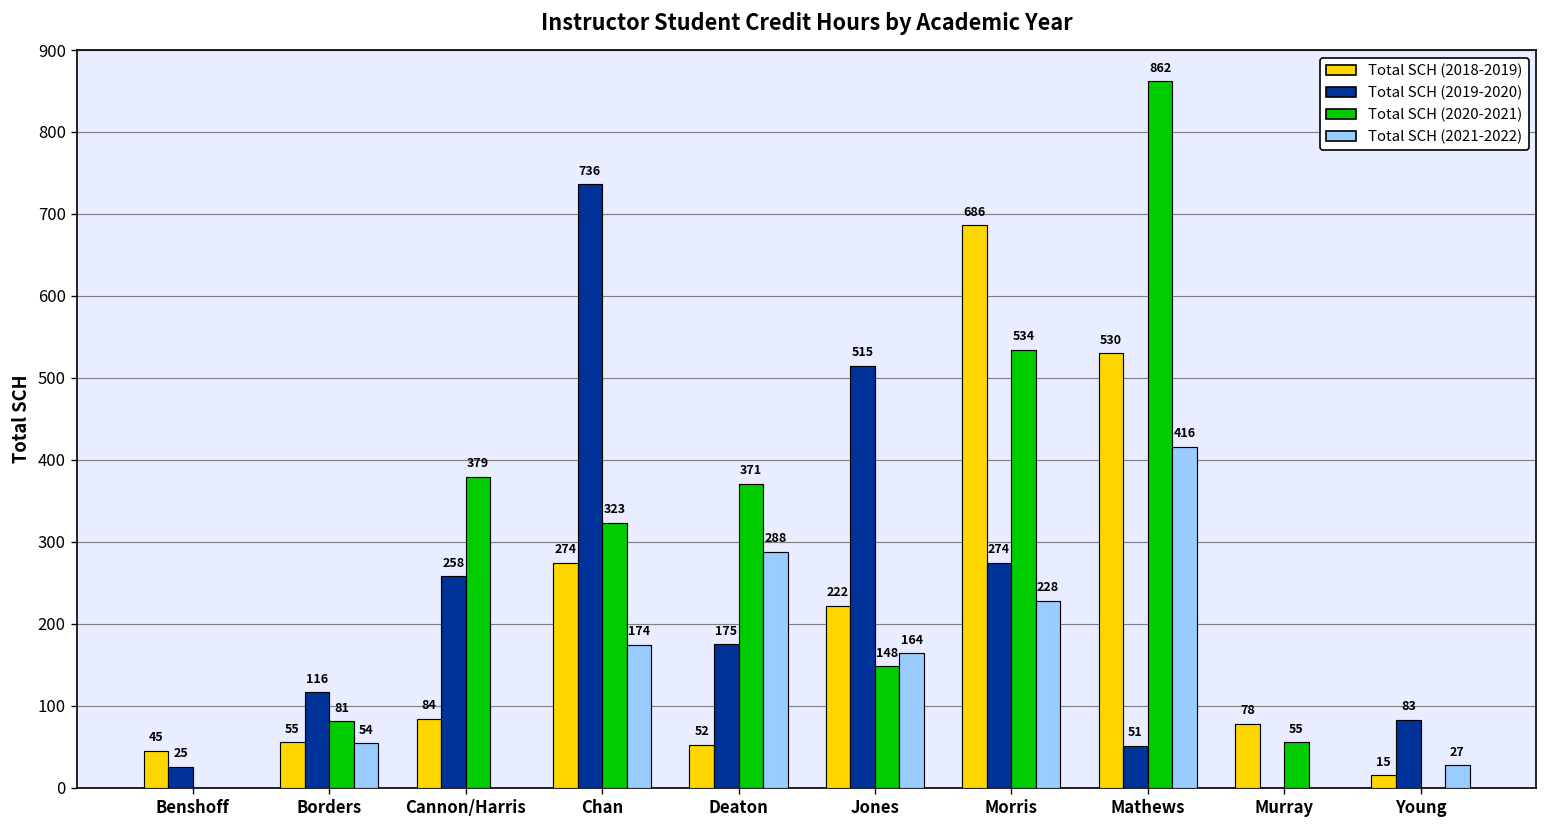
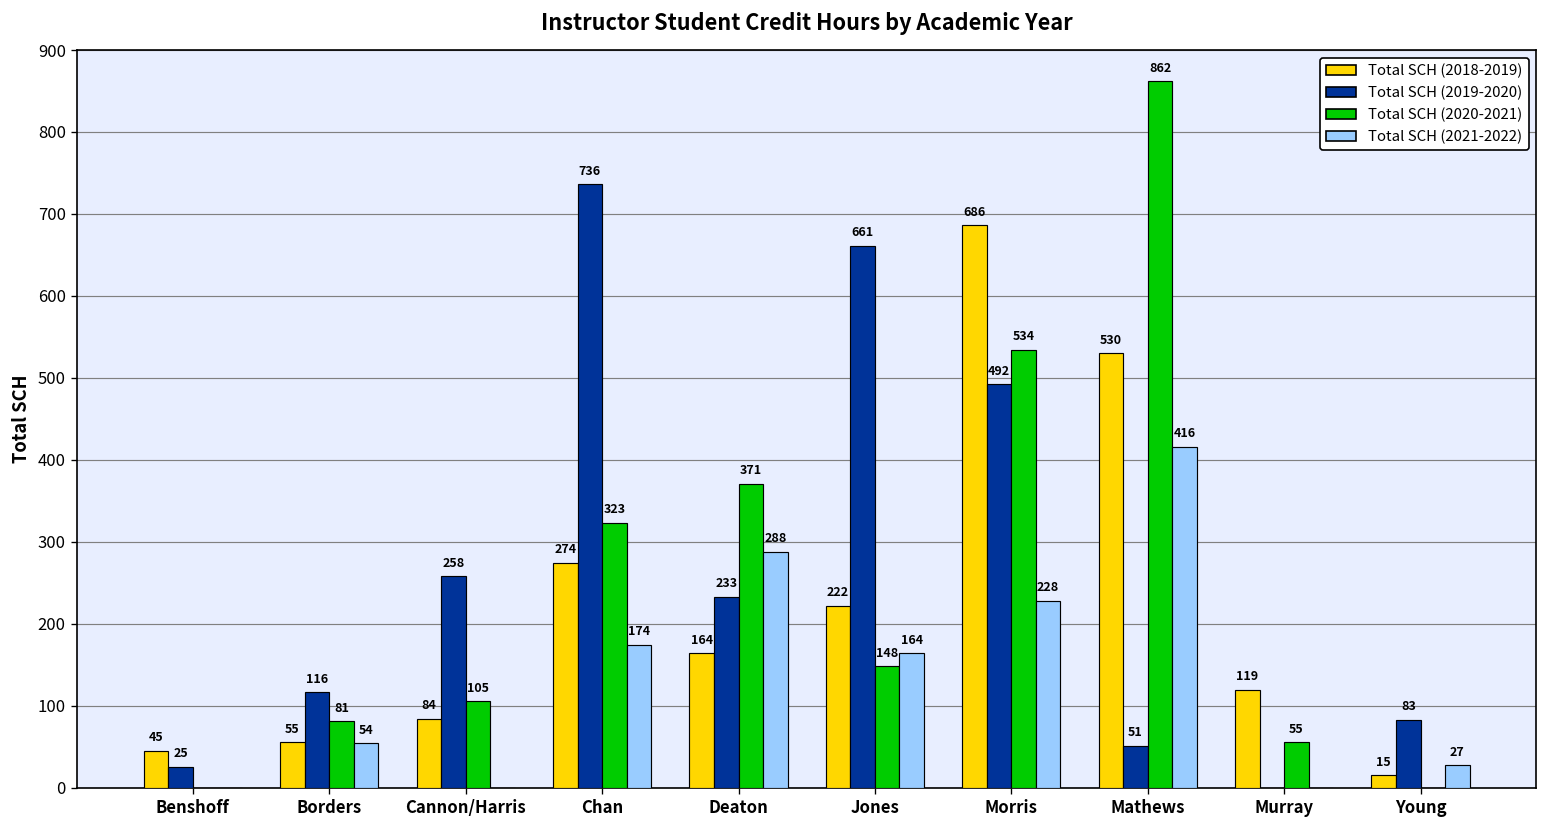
Total SCH (2020-2021), Cannon/Harris: 379 -> 105
Total SCH (2018-2019), Deaton: 52 -> 164
Total SCH (2019-2020), Deaton: 175 -> 233
Total SCH (2019-2020), Jones: 515 -> 661
Total SCH (2019-2020), Morris: 274 -> 492
Total SCH (2018-2019), Murray: 78 -> 119
